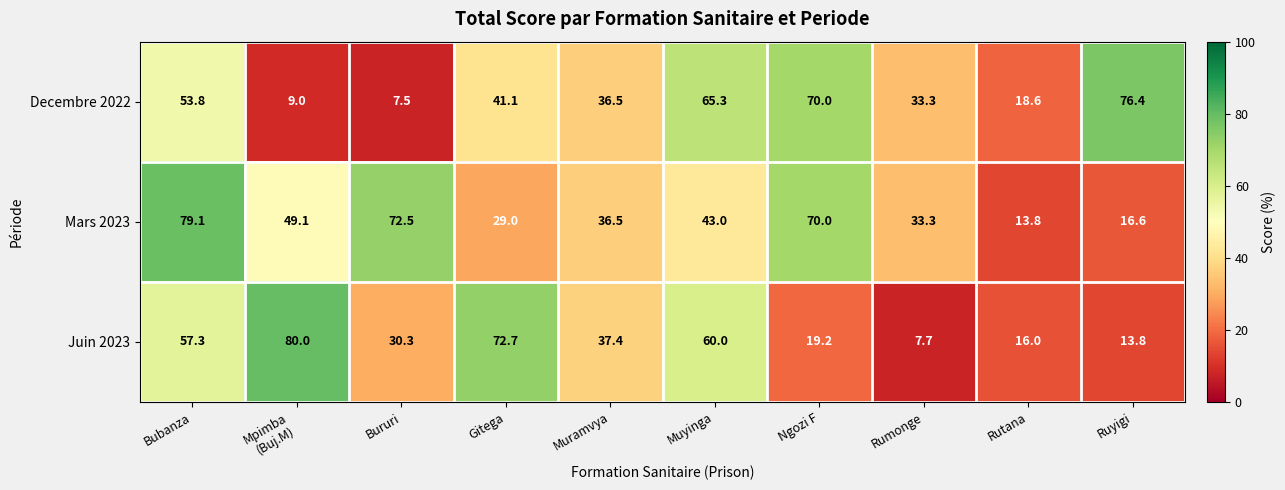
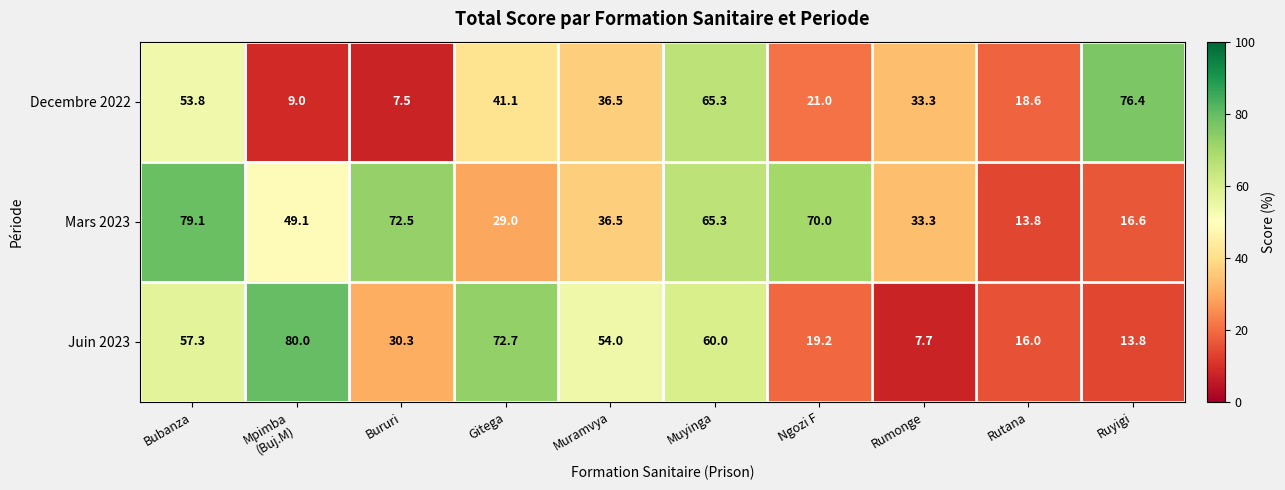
Decembre 2022, Ngozi F: 70.0 -> 21.0
Mars 2023, Muyinga: 43.0 -> 65.3
Juin 2023, Muramvya: 37.4 -> 54.0
